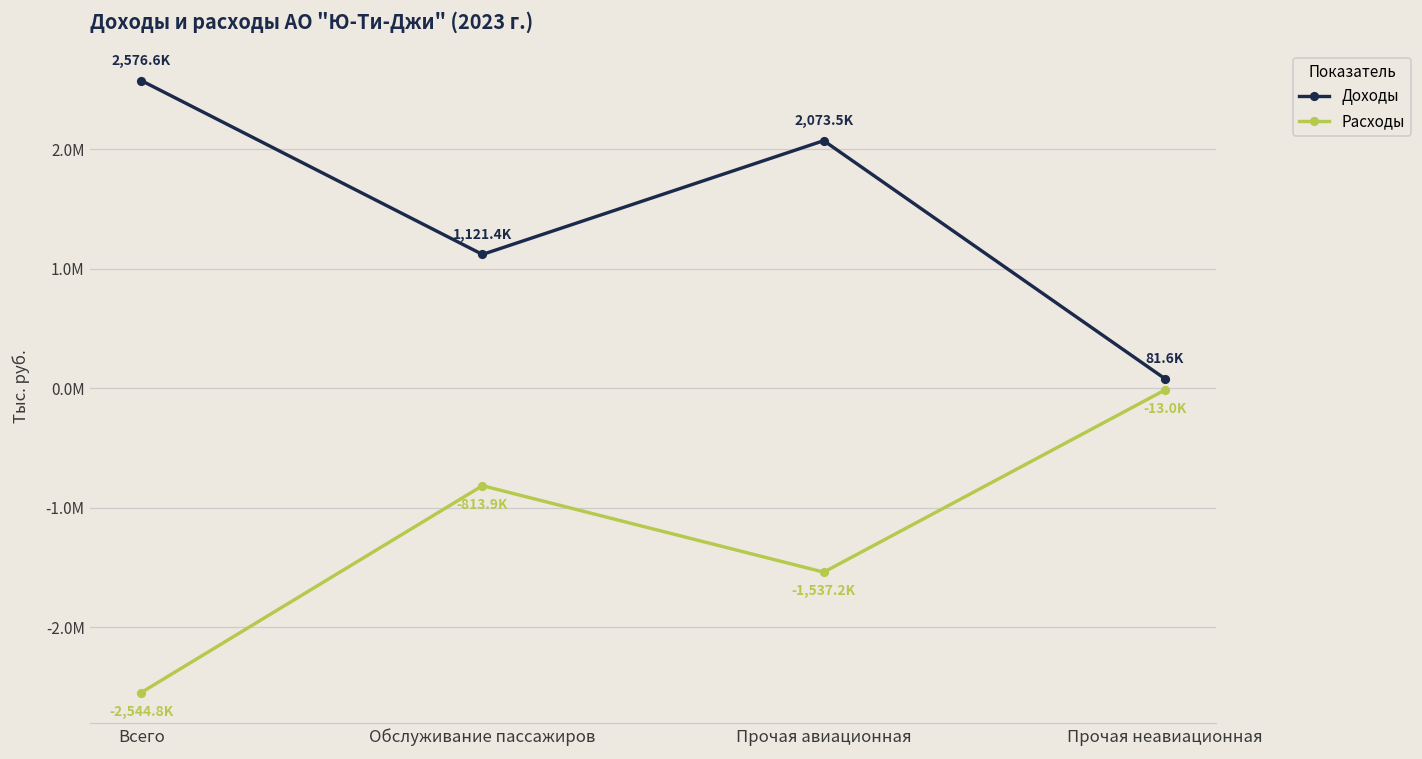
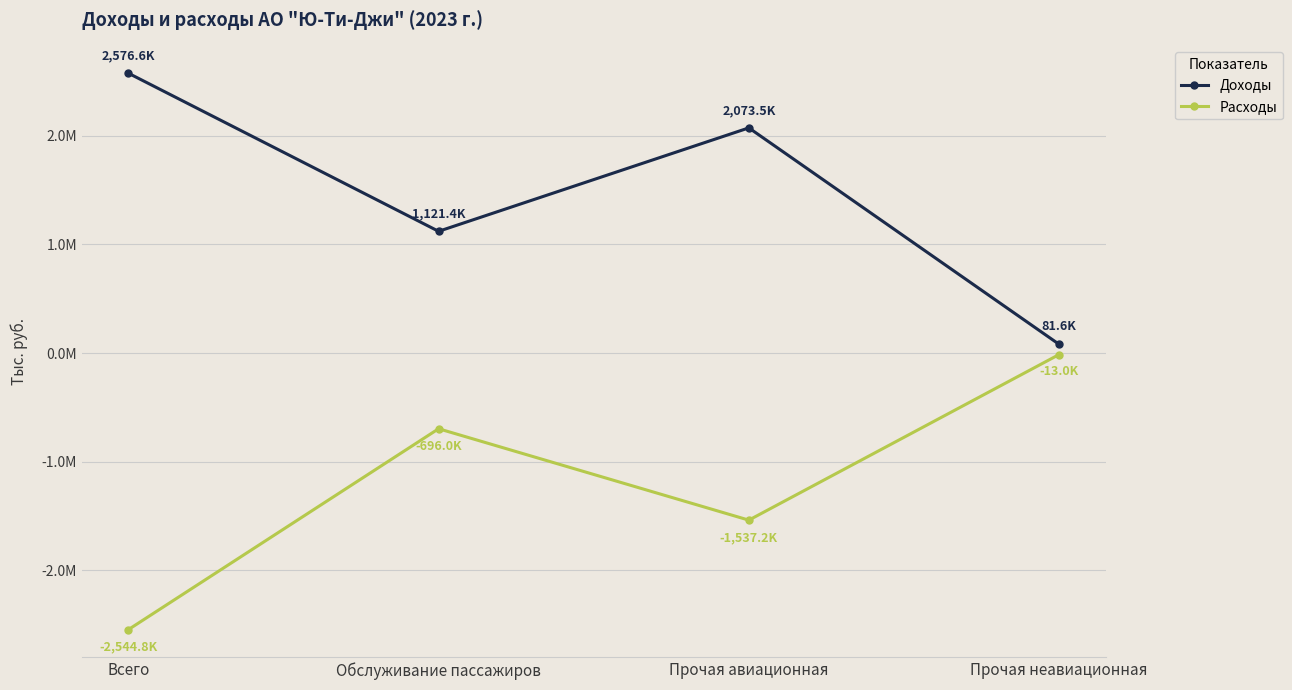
Расходы, Обслуживание пассажиров: -813.9K -> -696.0K
